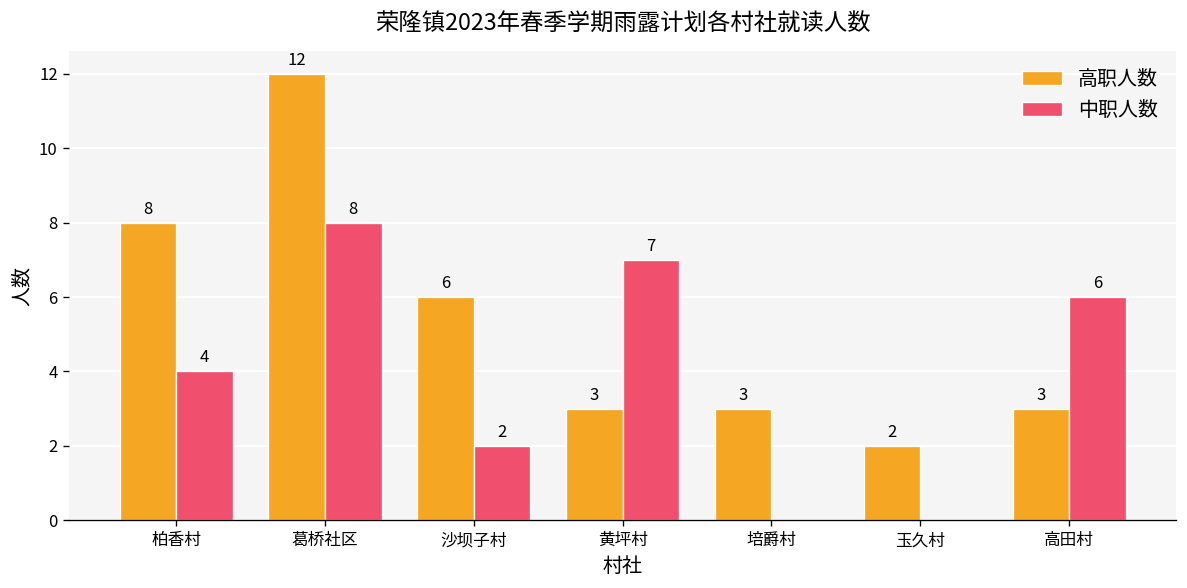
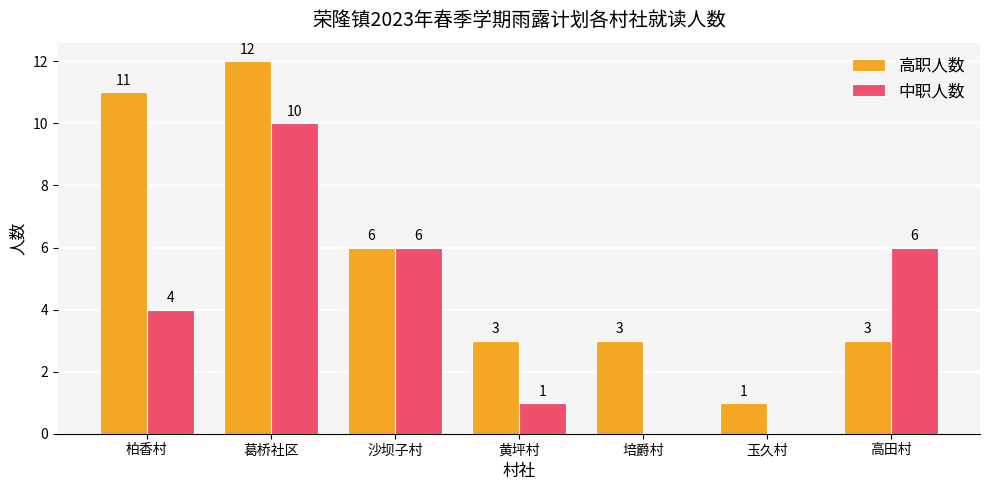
高职人数, 柏香村: 8 -> 11
中职人数, 葛桥社区: 8 -> 10
中职人数, 沙坝子村: 2 -> 6
中职人数, 黄坪村: 7 -> 1
高职人数, 玉久村: 2 -> 1
